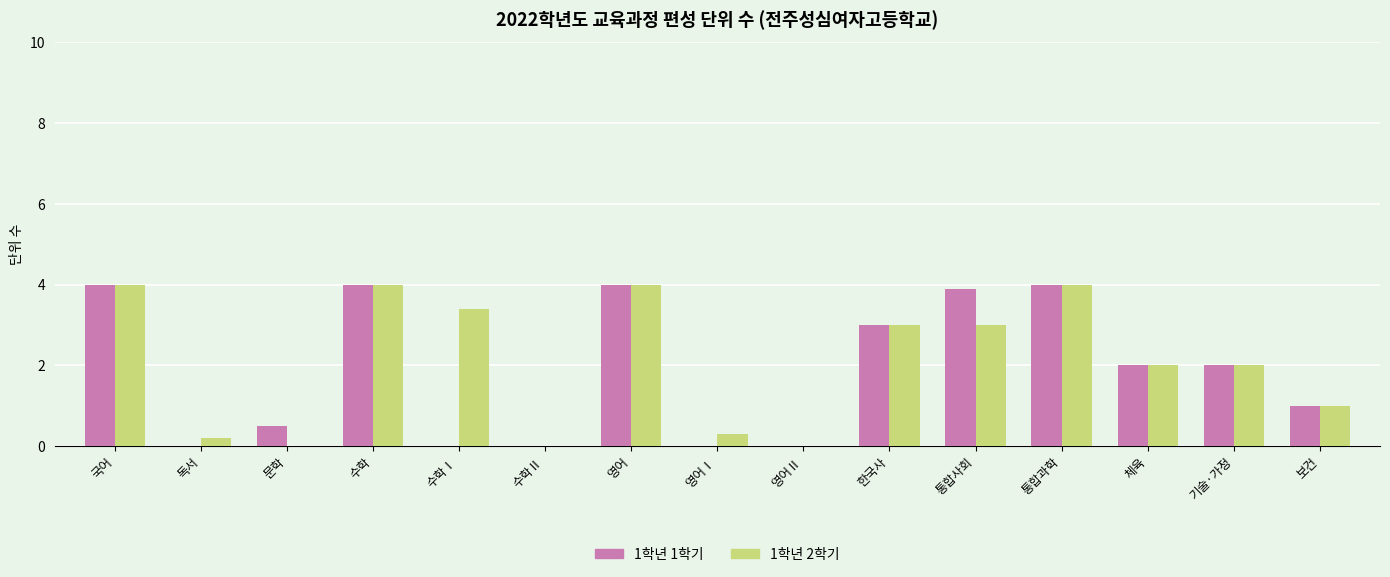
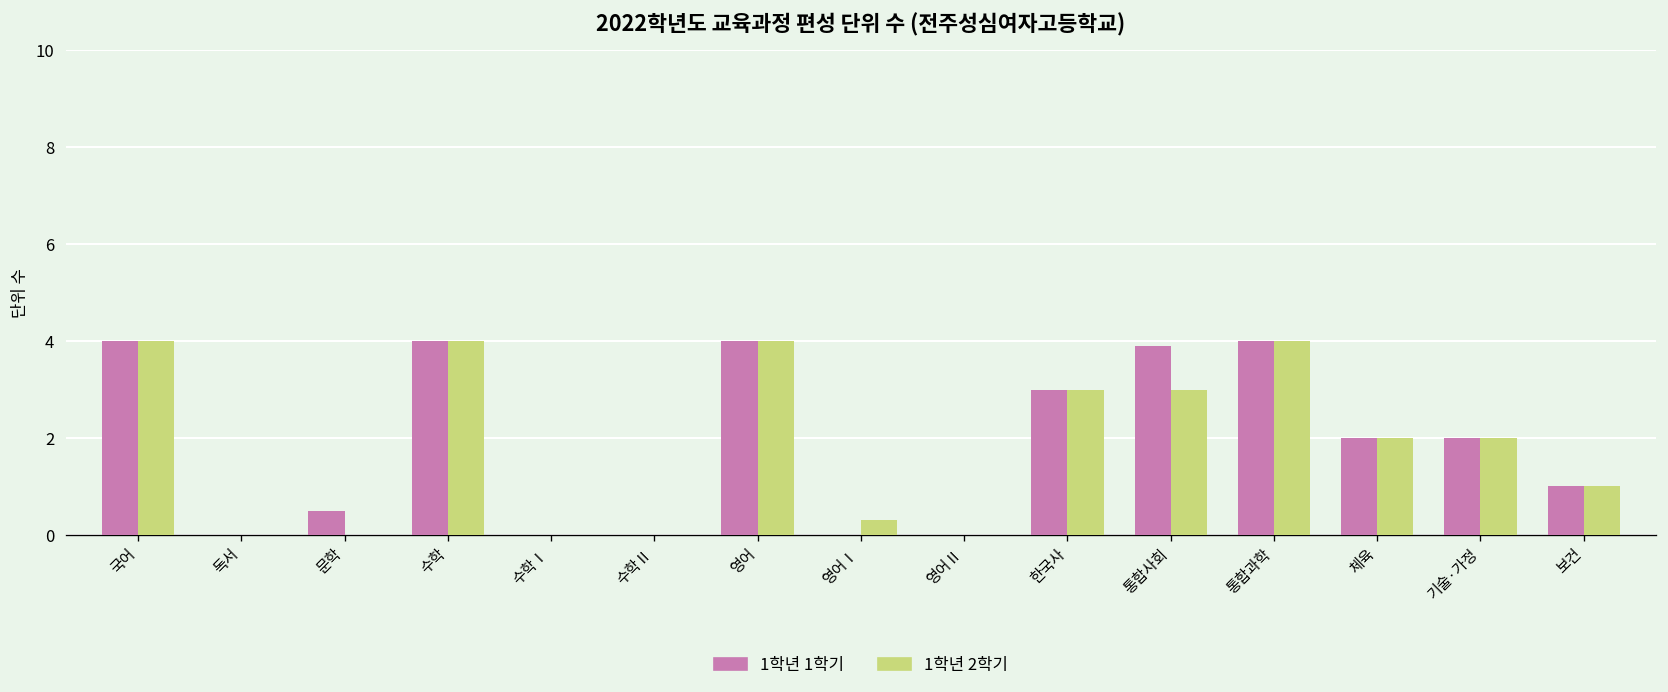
1학년 2학기, 독서: 0.2 -> 0.0
1학년 2학기, 수학Ⅰ: 3.4 -> 0.0
